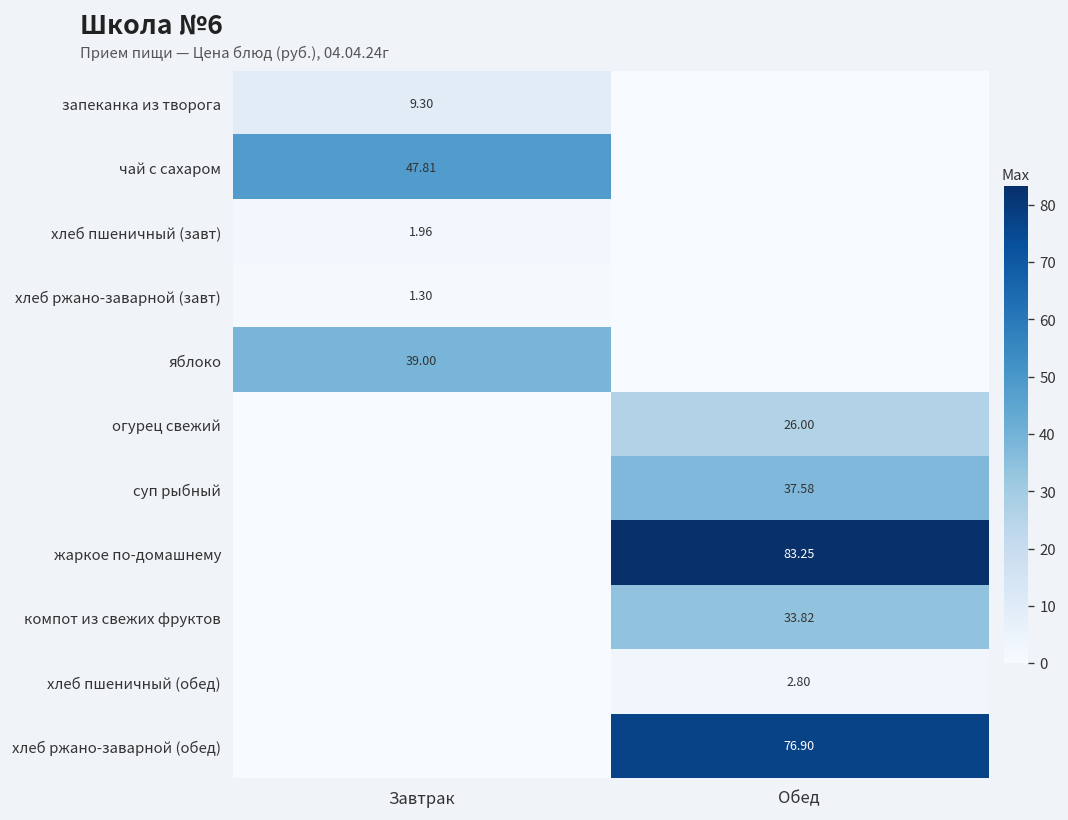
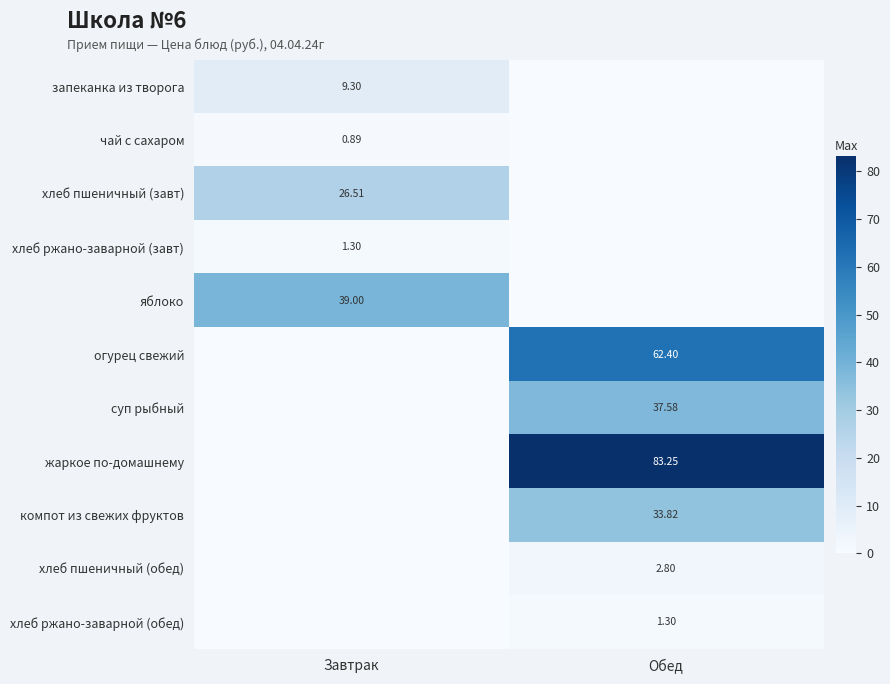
чай с сахаром, Завтрак: 47.81 -> 0.89
хлеб пшеничный (завт), Завтрак: 1.96 -> 26.51
огурец свежий, Обед: 26.00 -> 62.40
хлеб ржано-заварной (обед), Обед: 76.90 -> 1.30
